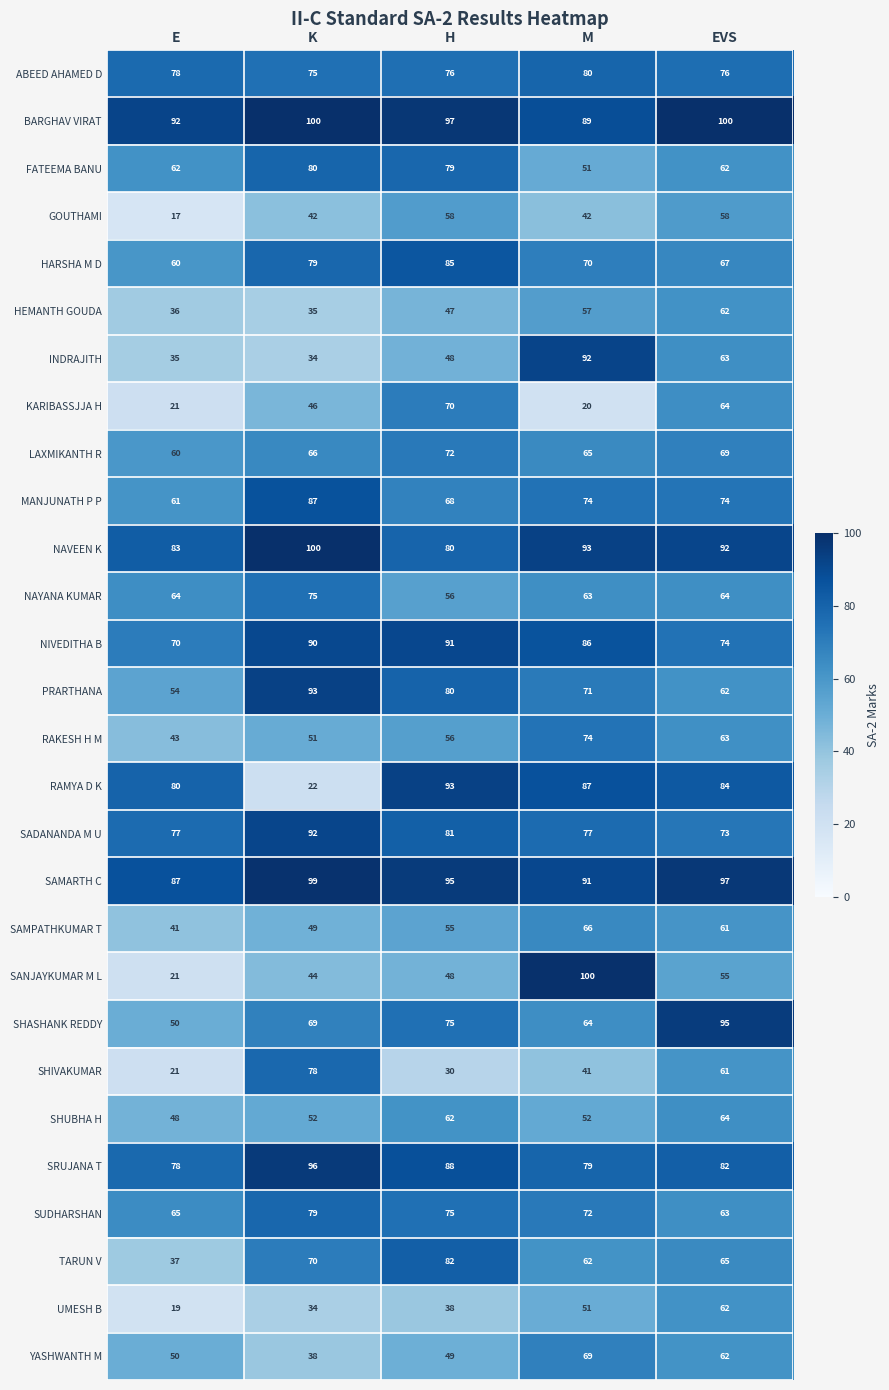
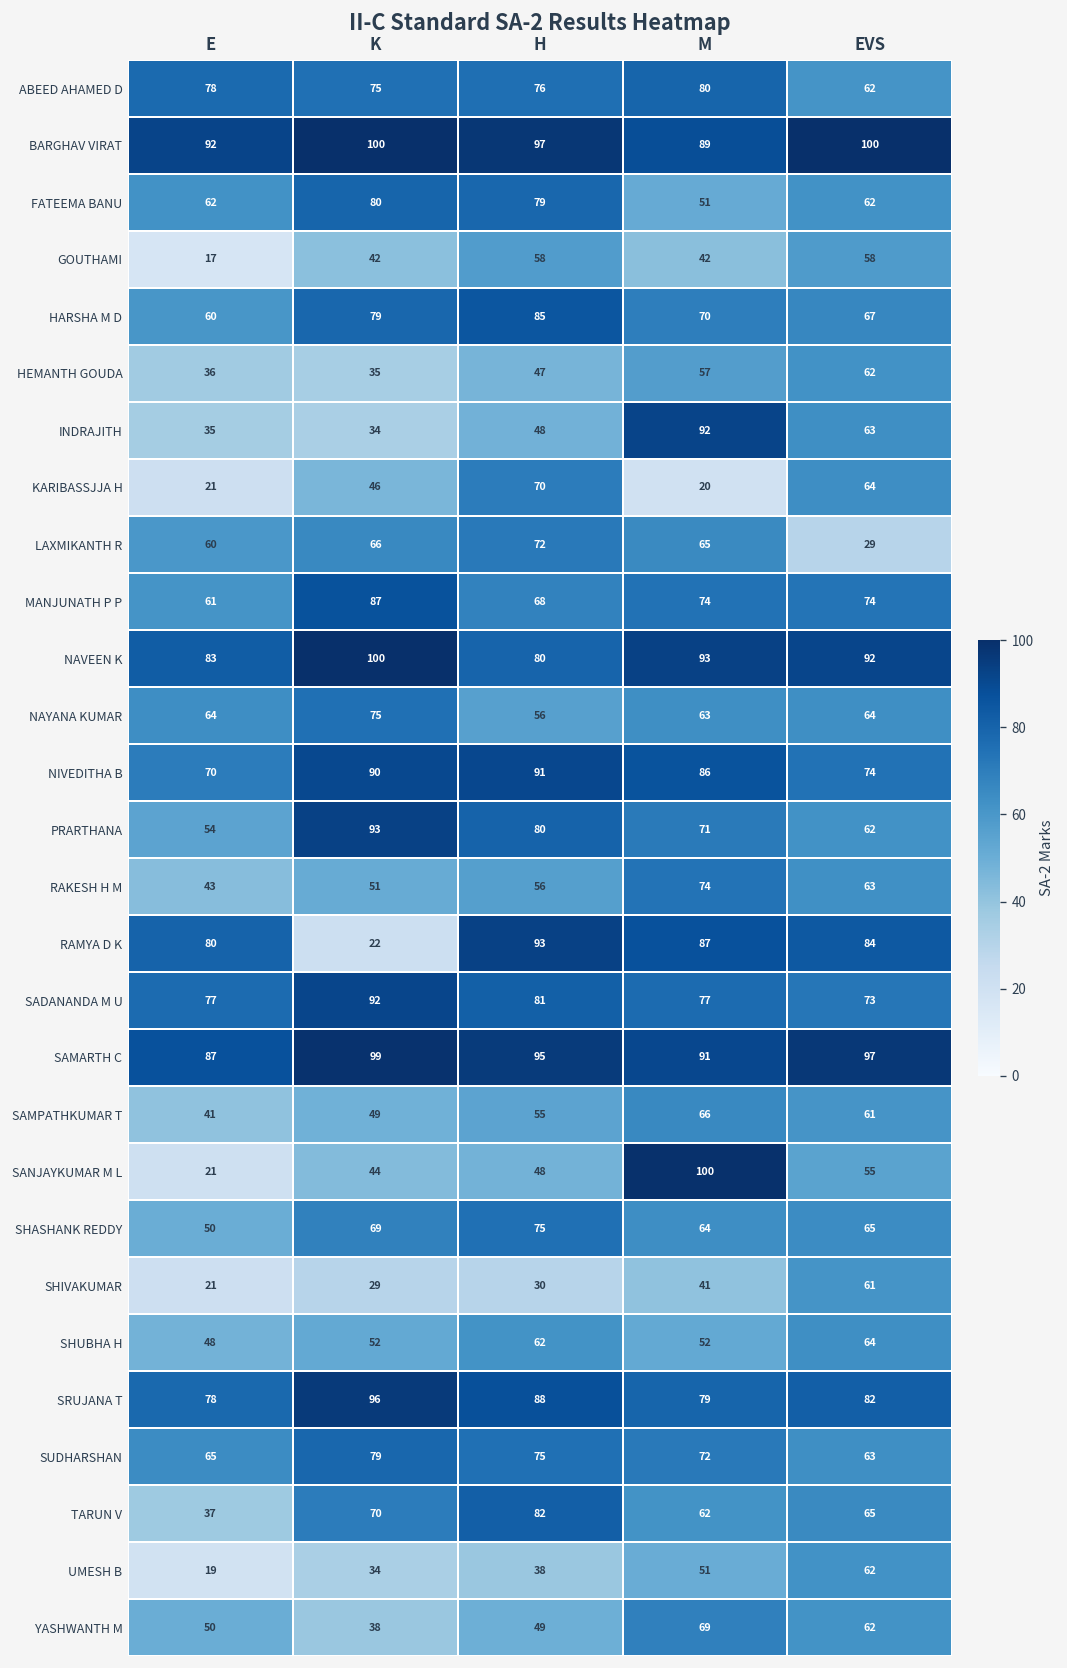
ABEED AHAMED D, EVS: 76 -> 62
LAXMIKANTH R, EVS: 69 -> 29
SHASHANK REDDY, EVS: 95 -> 65
SHIVAKUMAR, K: 78 -> 29
